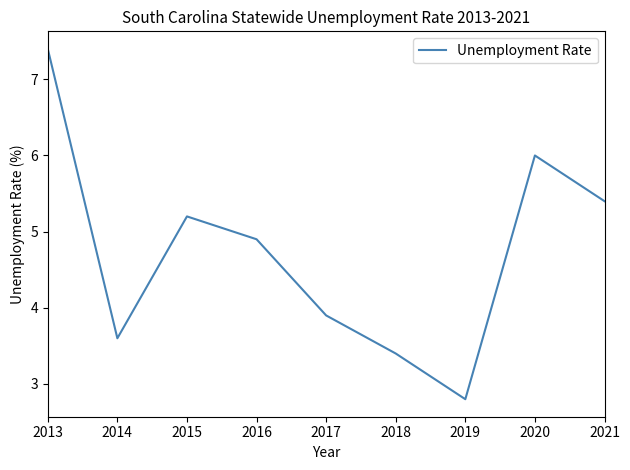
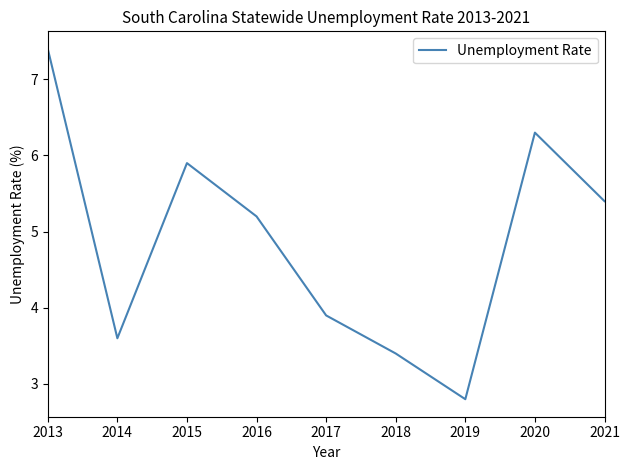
2015: 5.2 -> 5.9
2016: 4.9 -> 5.2
2020: 6.0 -> 6.3
